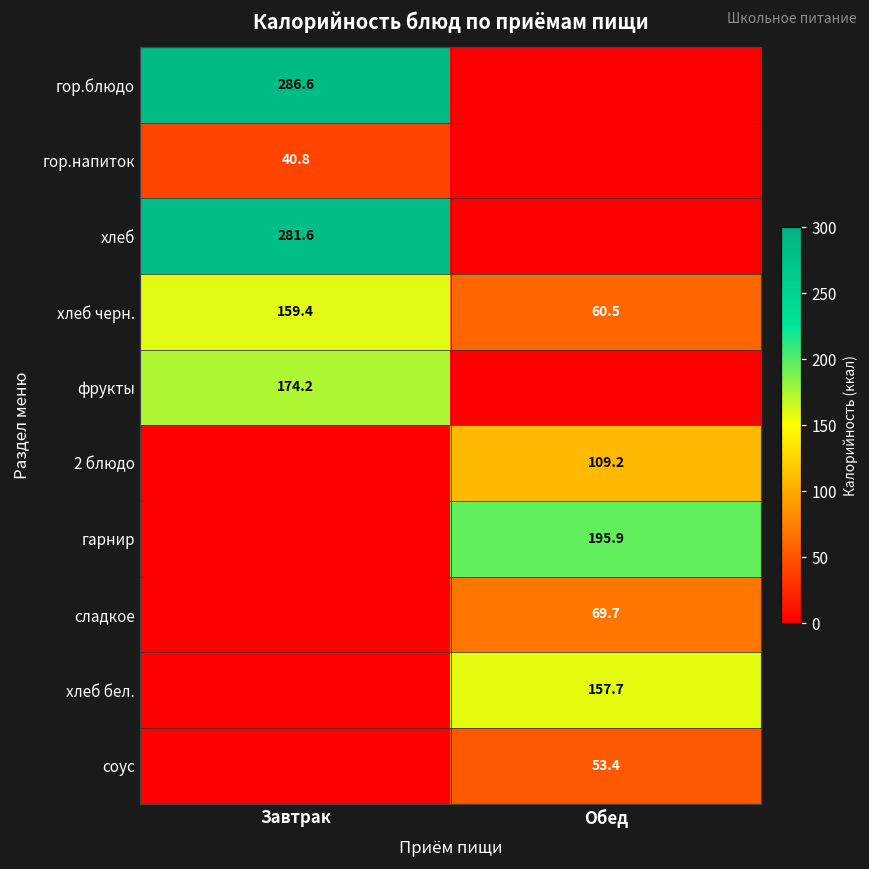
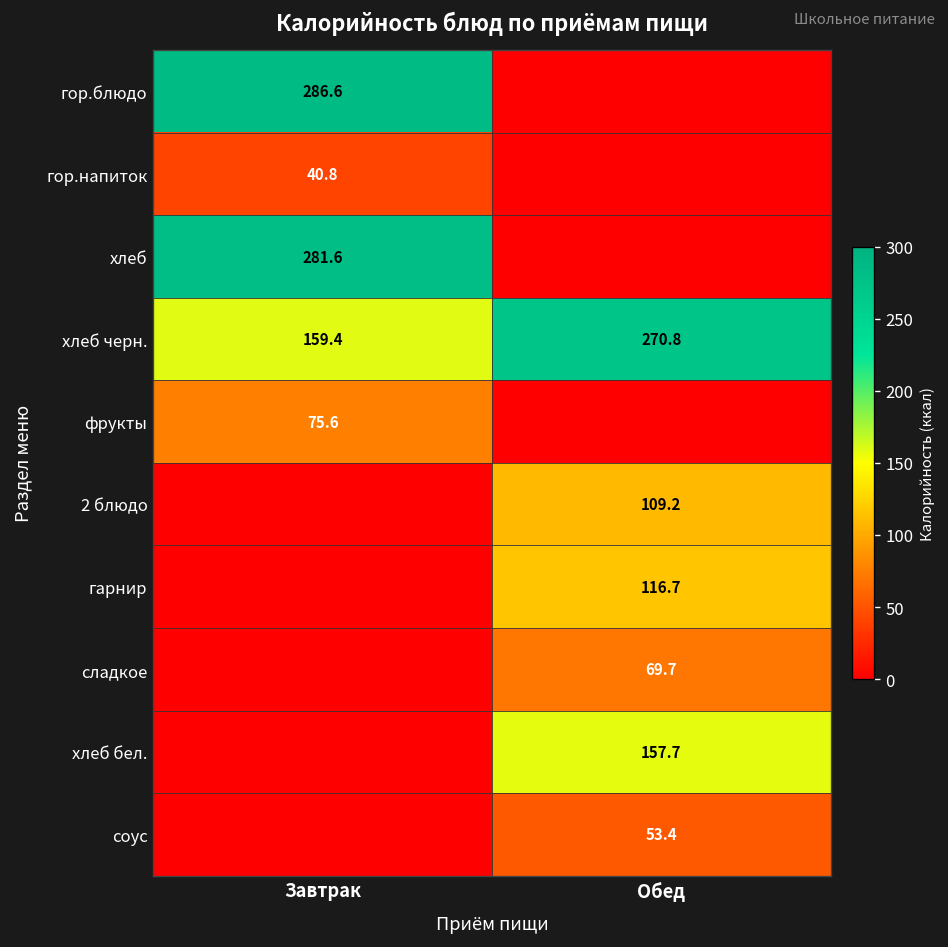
хлеб черн., Обед: 60.5 -> 270.8
фрукты, Завтрак: 174.2 -> 75.6
гарнир, Обед: 195.9 -> 116.7
